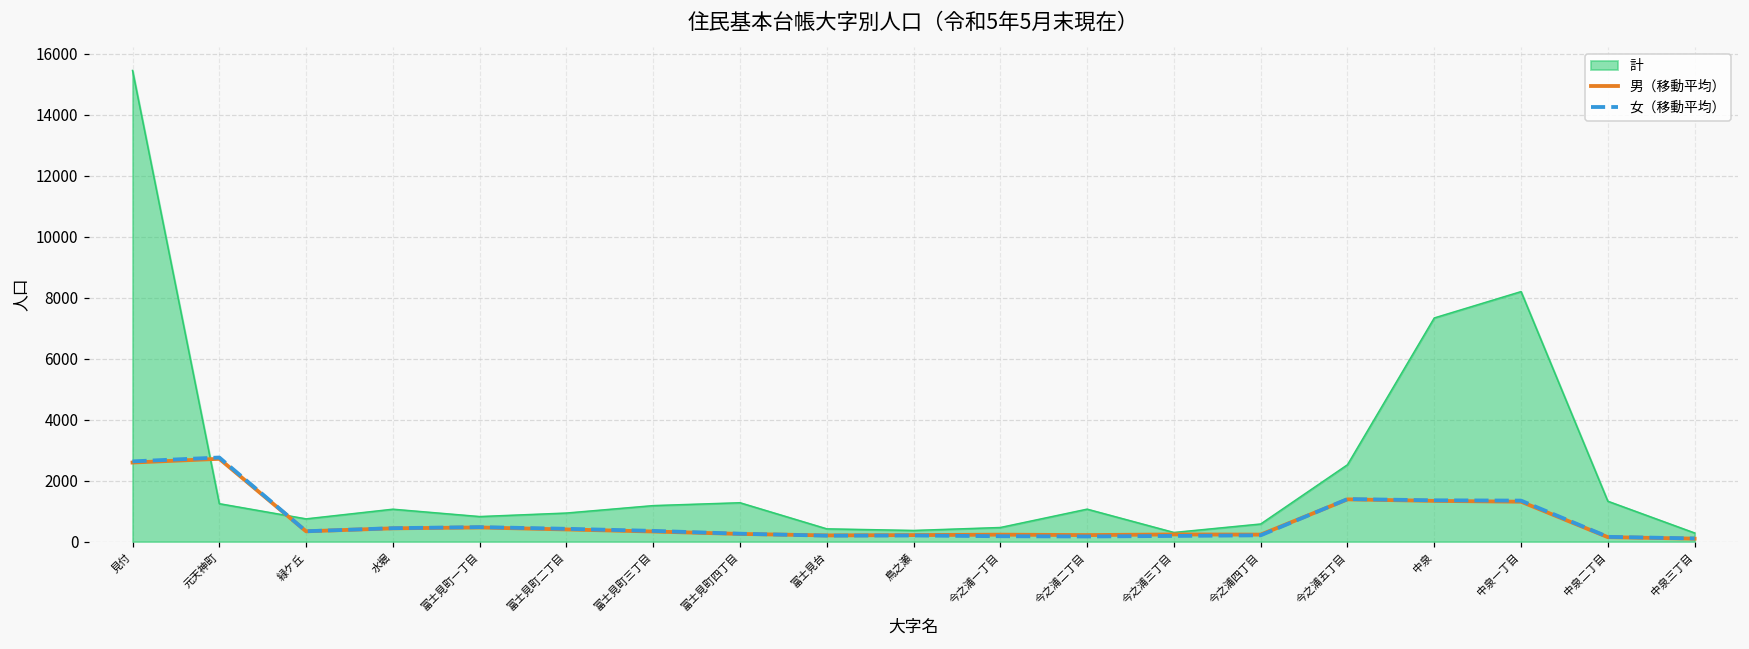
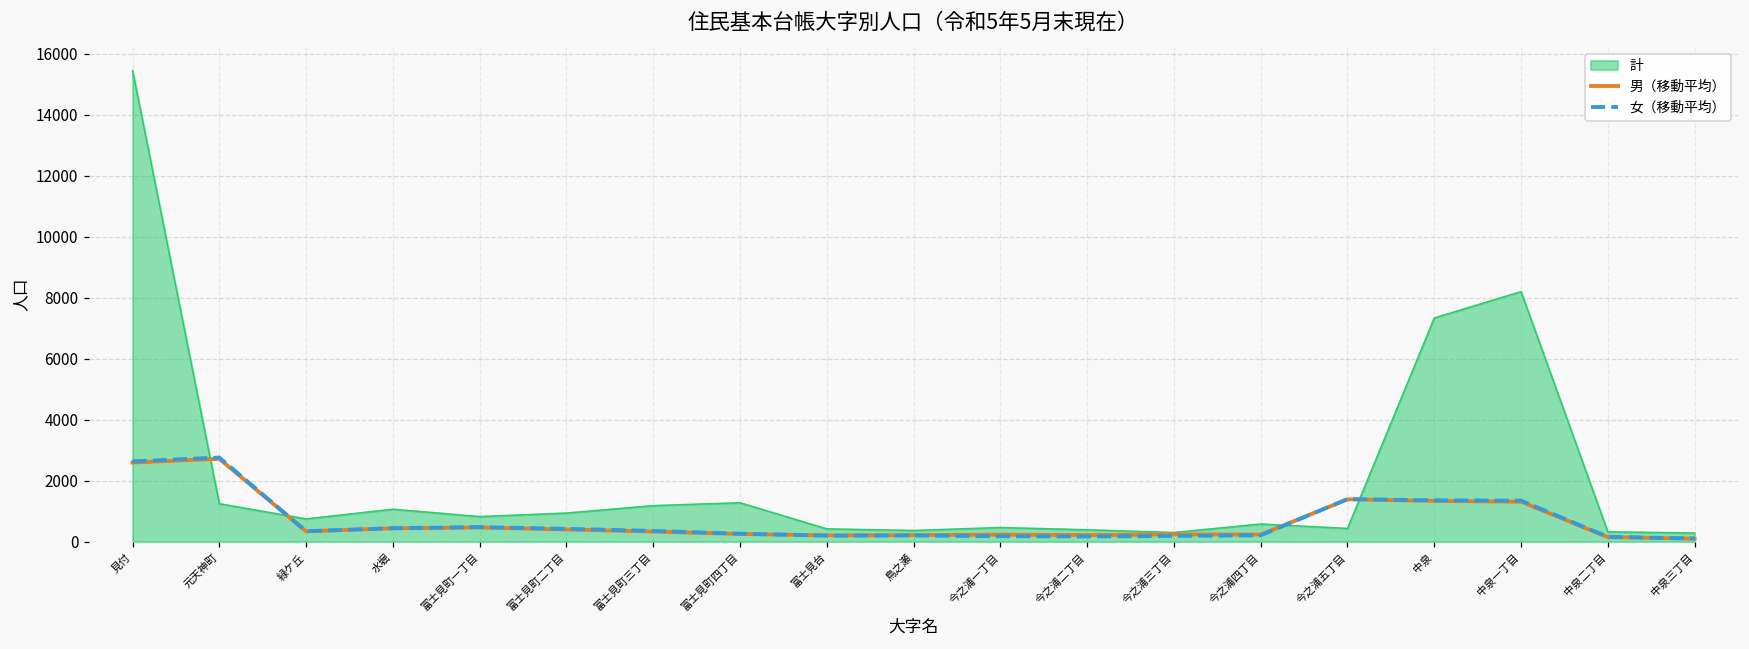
計, 今之浦二丁目: 1100 -> 400
計, 今之浦五丁目: 2500 -> 400
計, 中泉二丁目: 1300 -> 300
